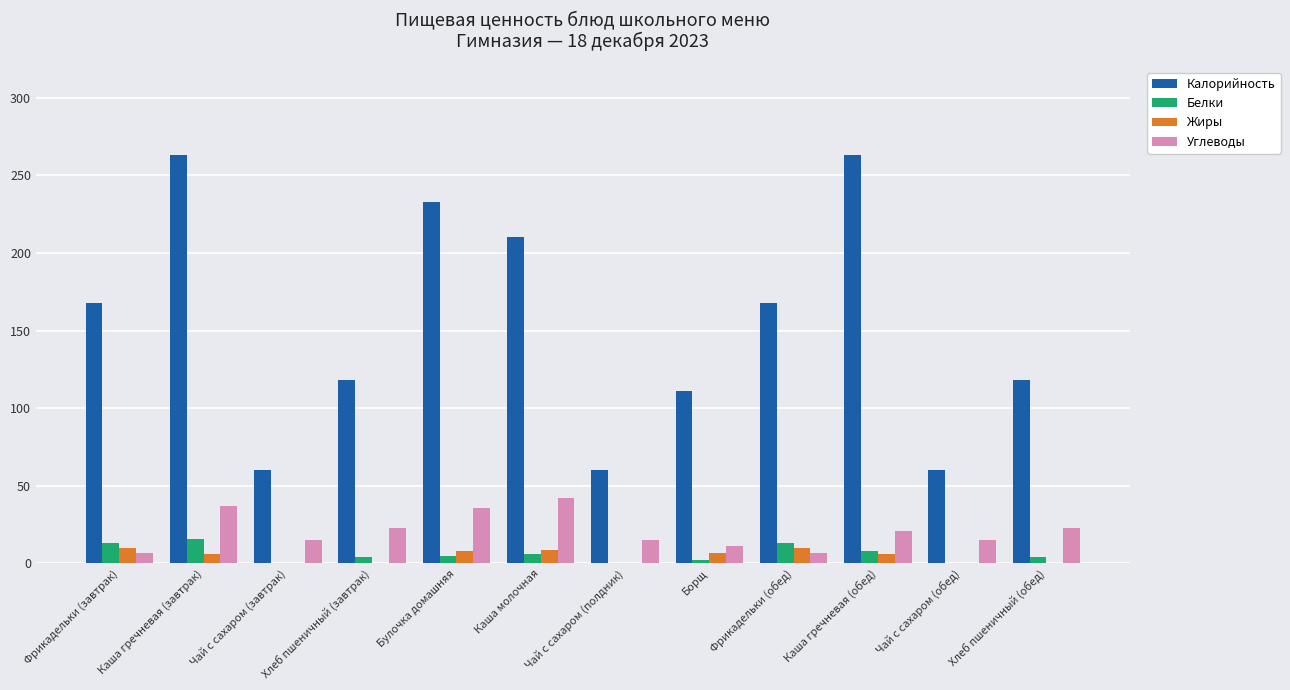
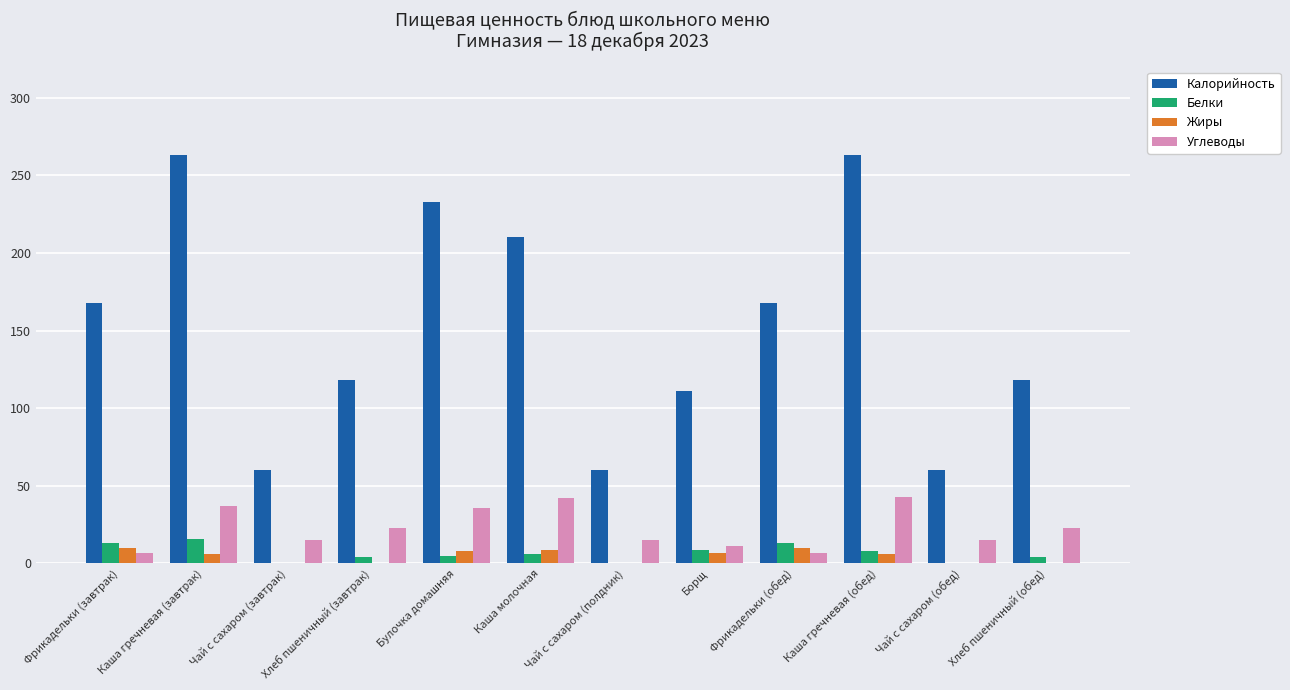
Белки, Борщ: 2 -> 9
Углеводы, Каша гречневая (обед): 21 -> 43
